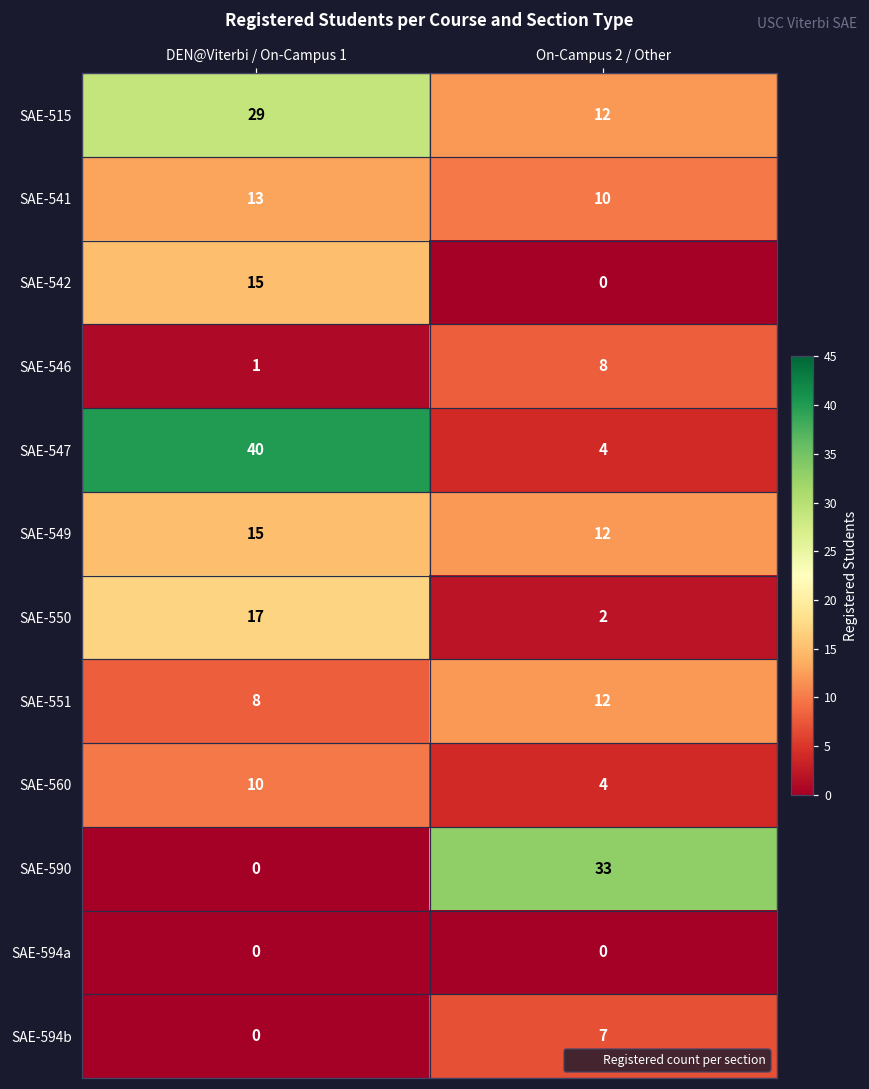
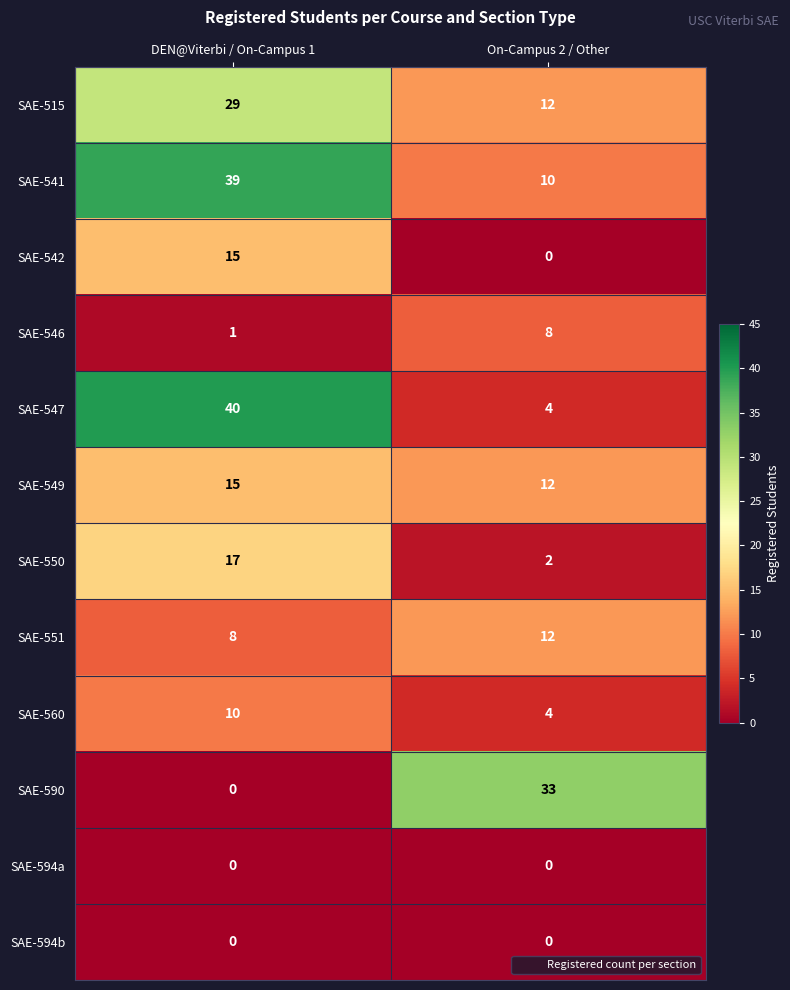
SAE-541, DEN@Viterbi / On-Campus 1: 13 -> 39
SAE-594b, On-Campus 2 / Other: 7 -> 0
